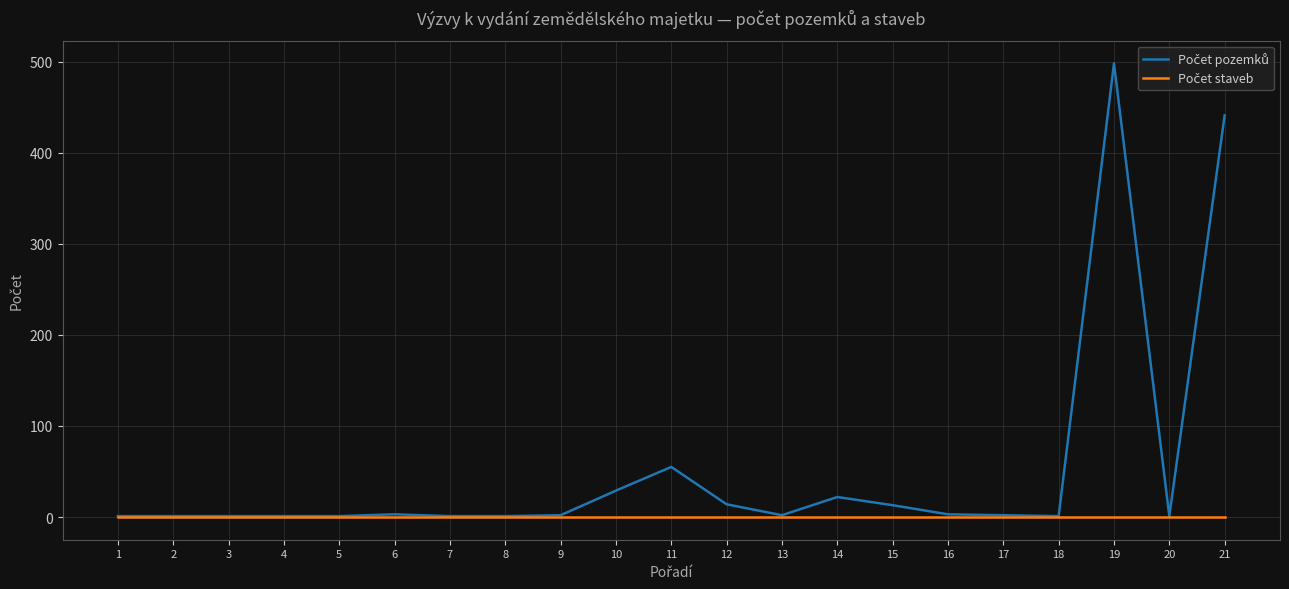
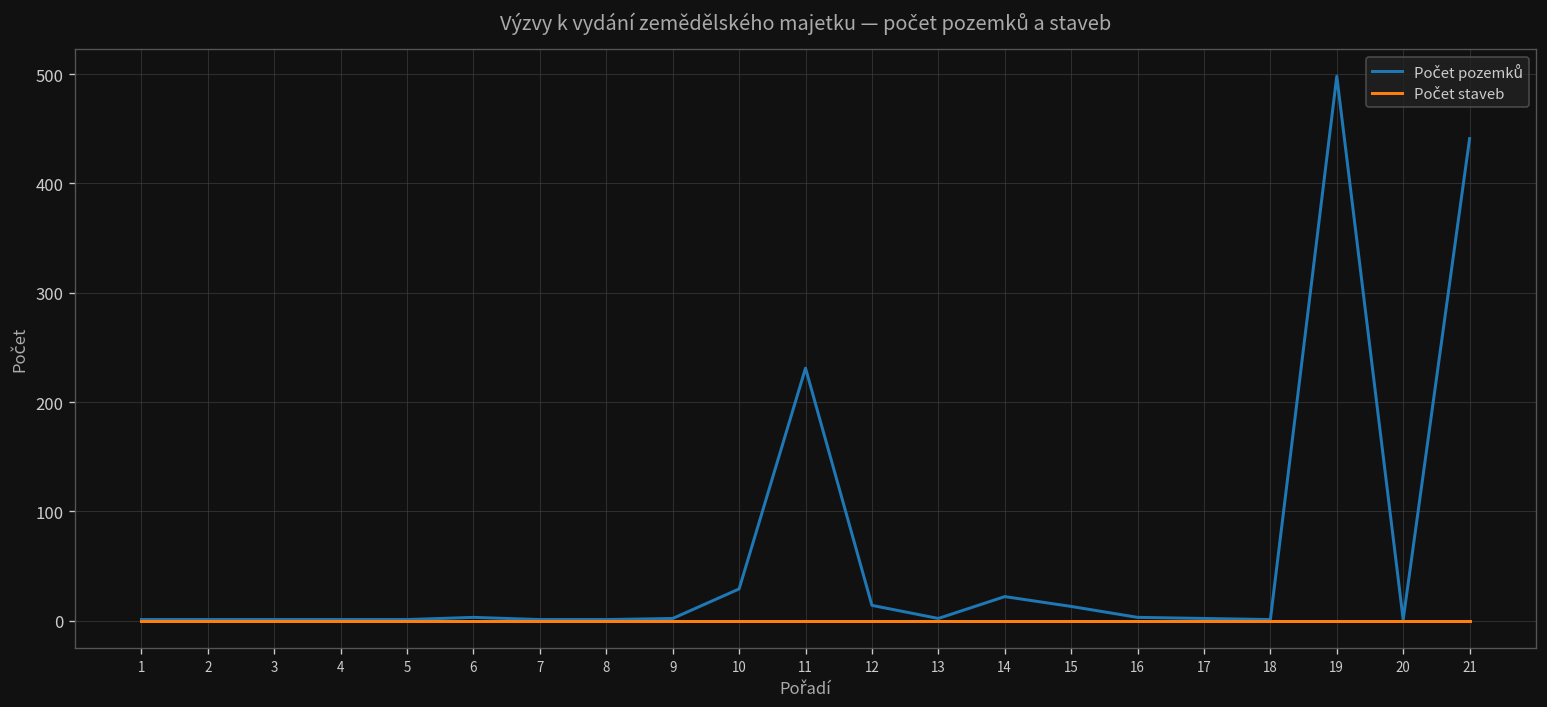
Počet pozemků, 11: 60 -> 230
